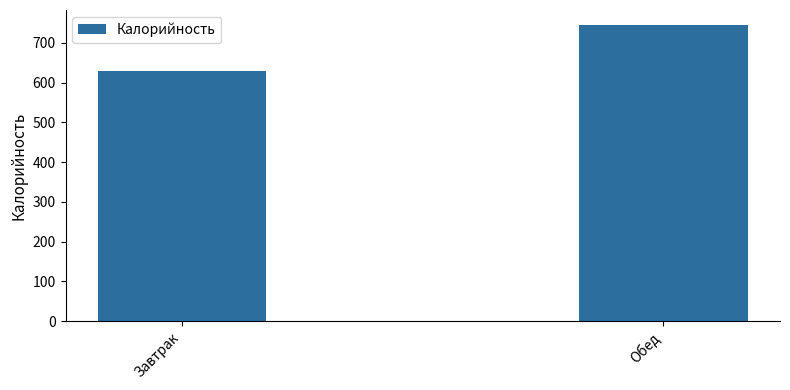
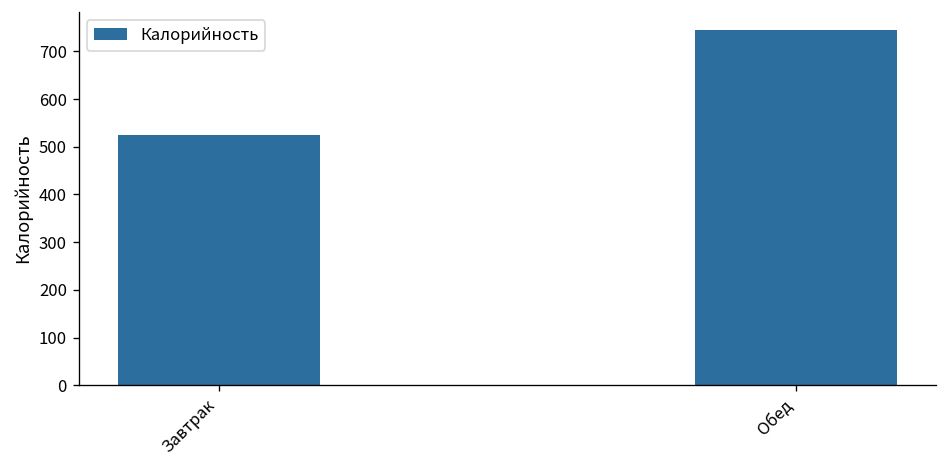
Завтрак: 630 -> 530
